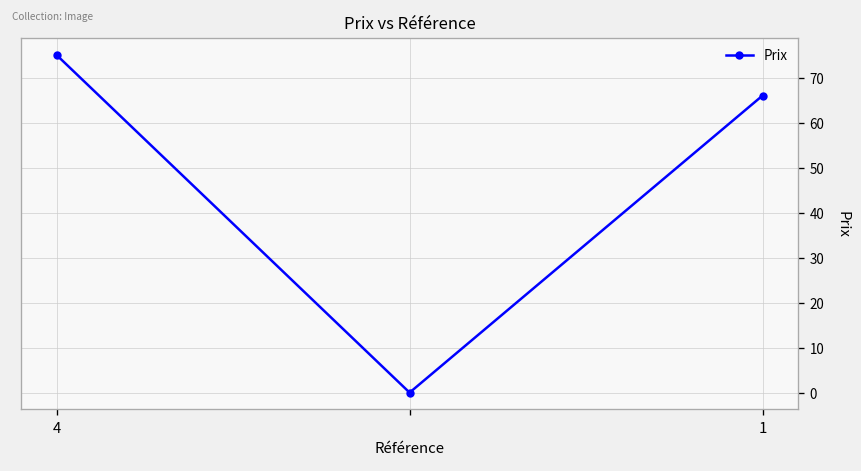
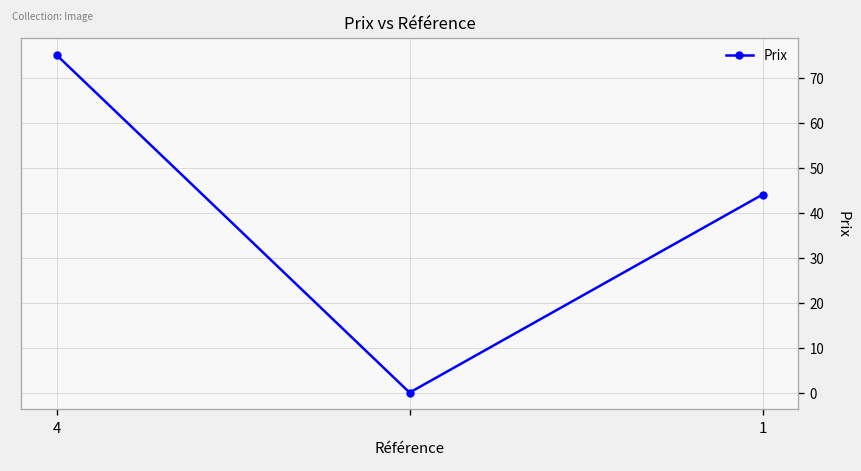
1: 66 -> 44
